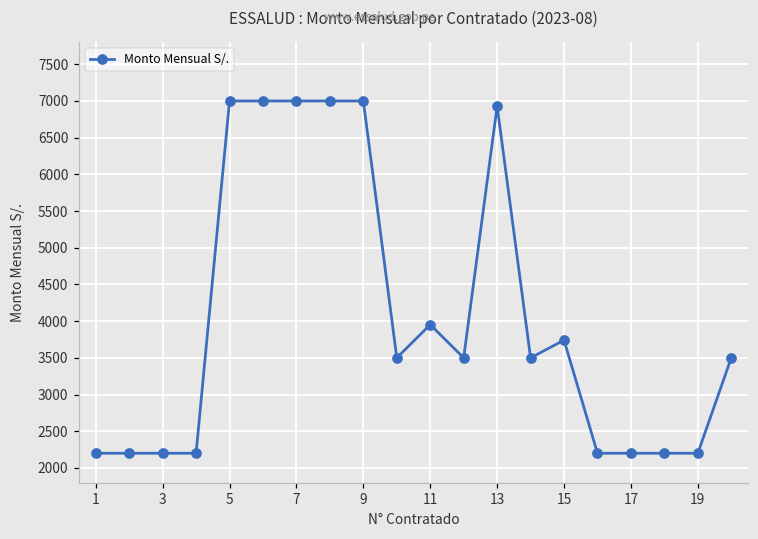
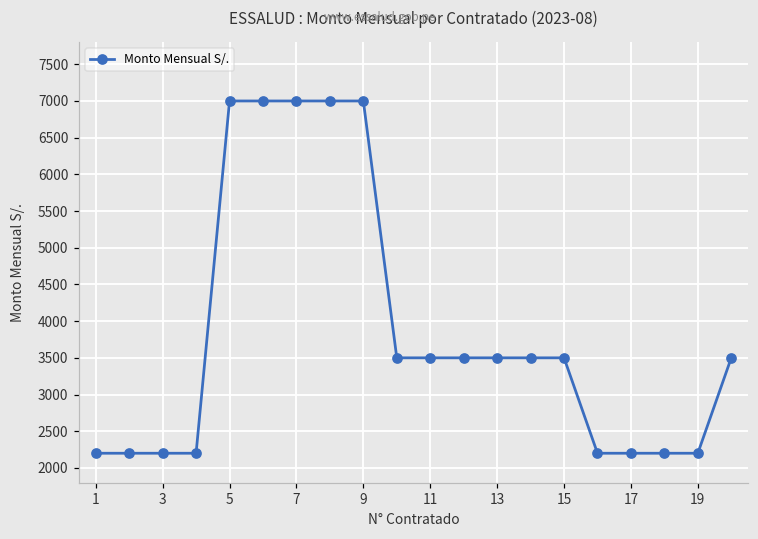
11: 4000 -> 3500
13: 6900 -> 3500
15: 3700 -> 3500
